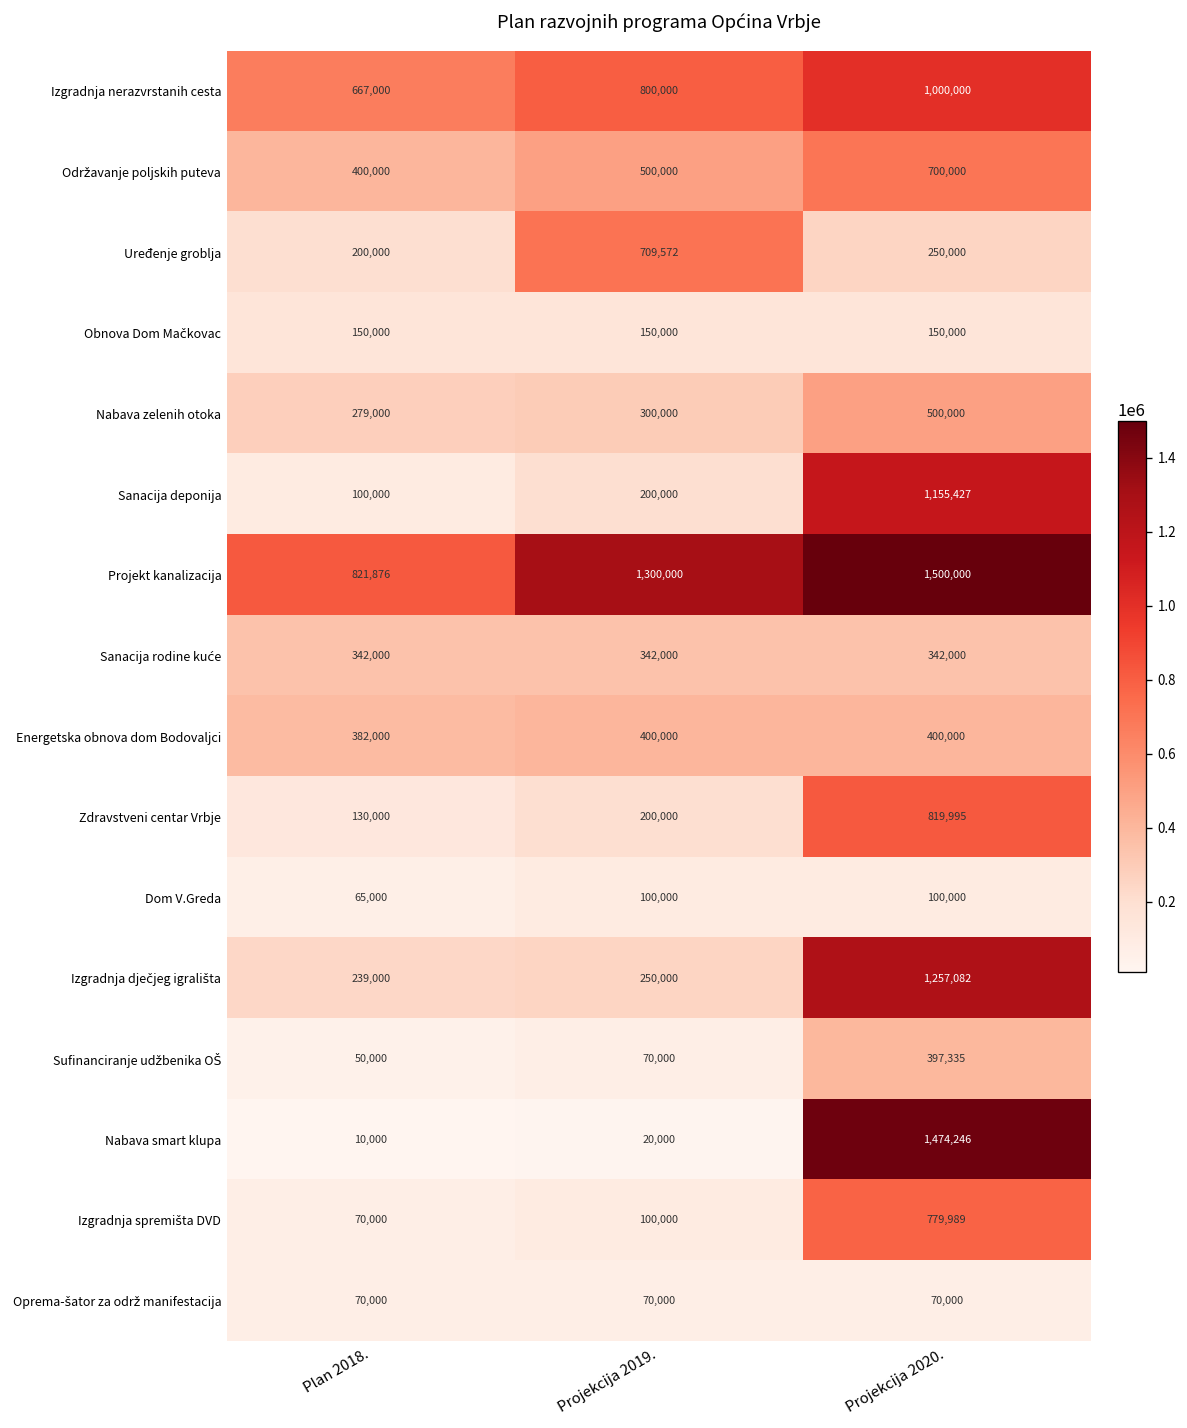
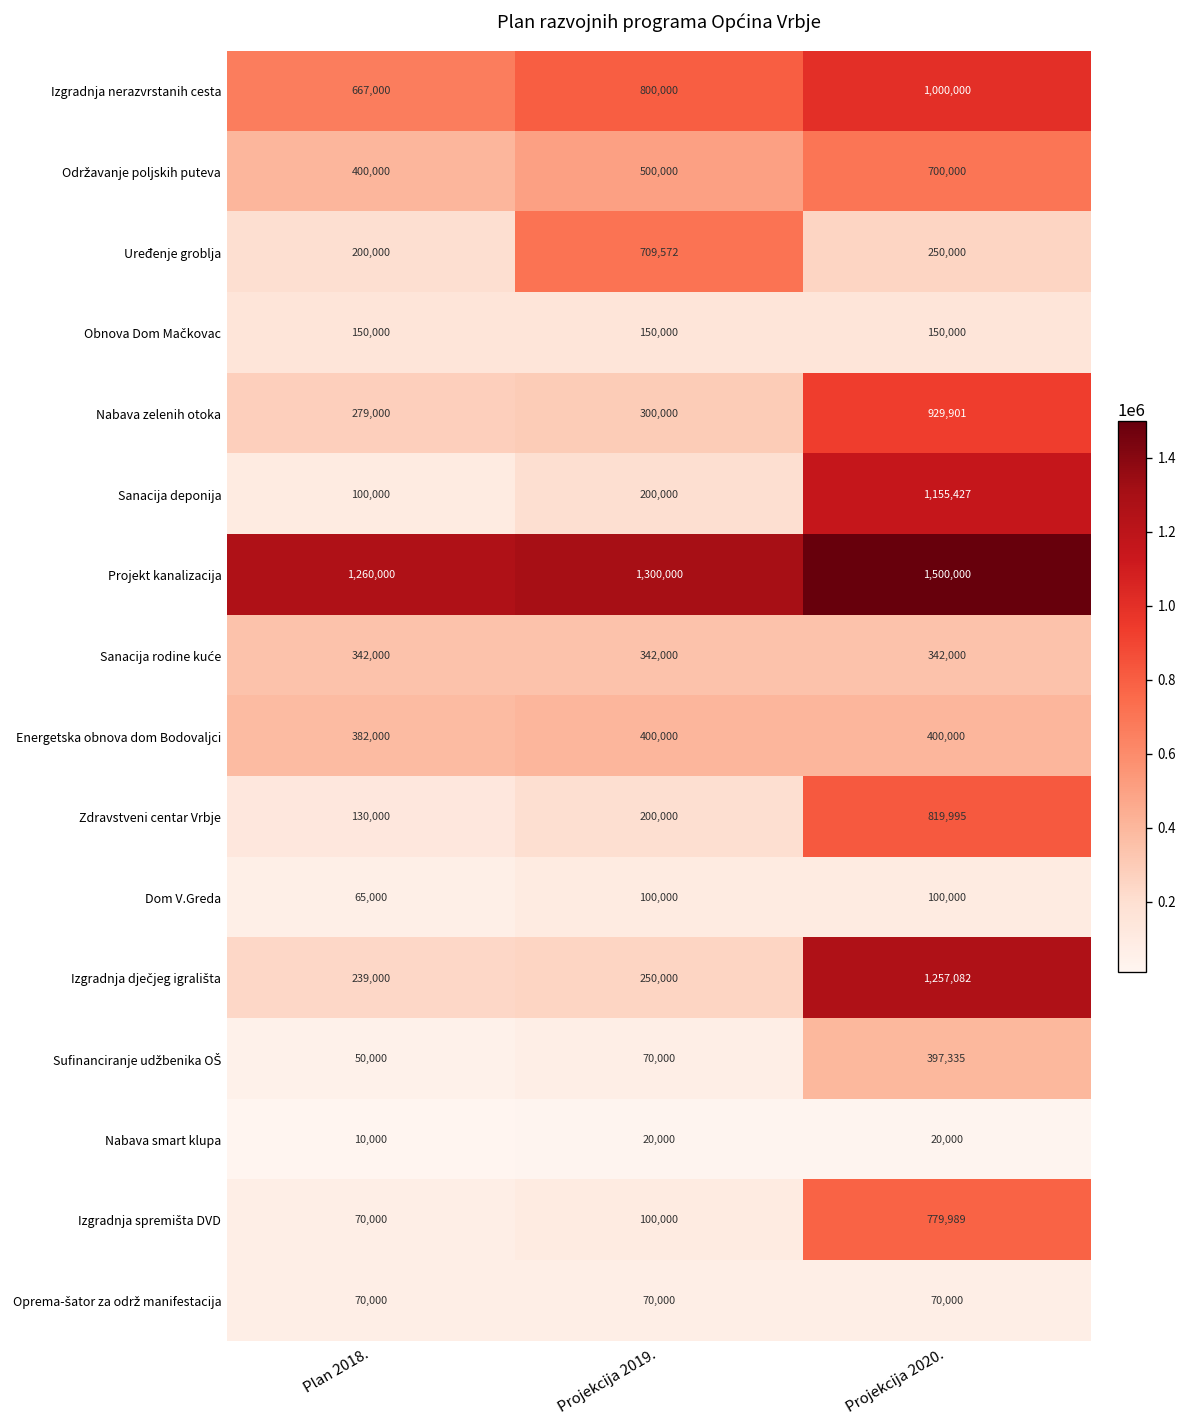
Nabava zelenih otoka, Projekcija 2020.: 500,000 -> 929,901
Projekt kanalizacija, Plan 2018.: 821,876 -> 1,260,000
Nabava smart klupa, Projekcija 2020.: 1,474,246 -> 20,000
